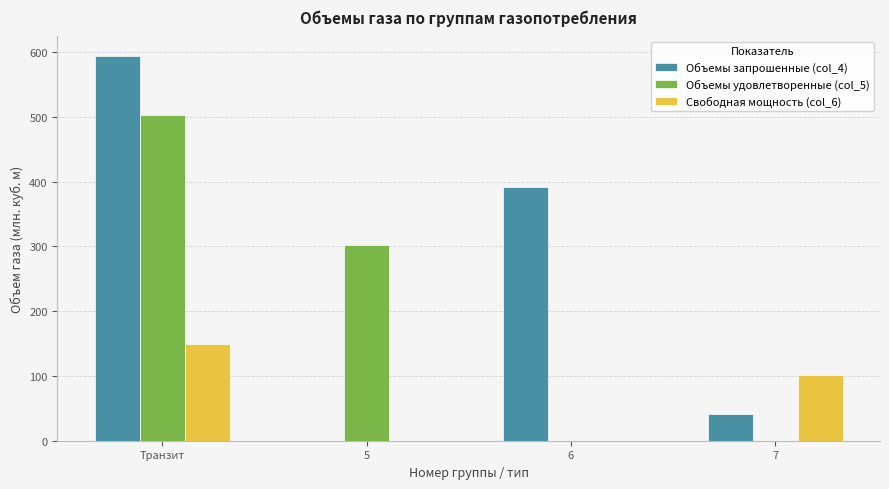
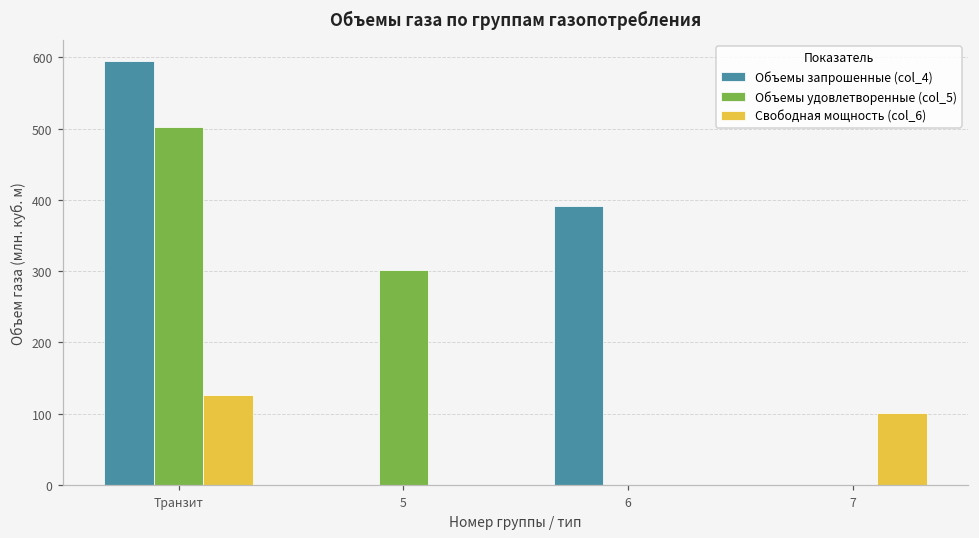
Свободная мощность (col_6), Транзит: 150 -> 130
Объемы запрошенные (col_4), 7: 40 -> 0
